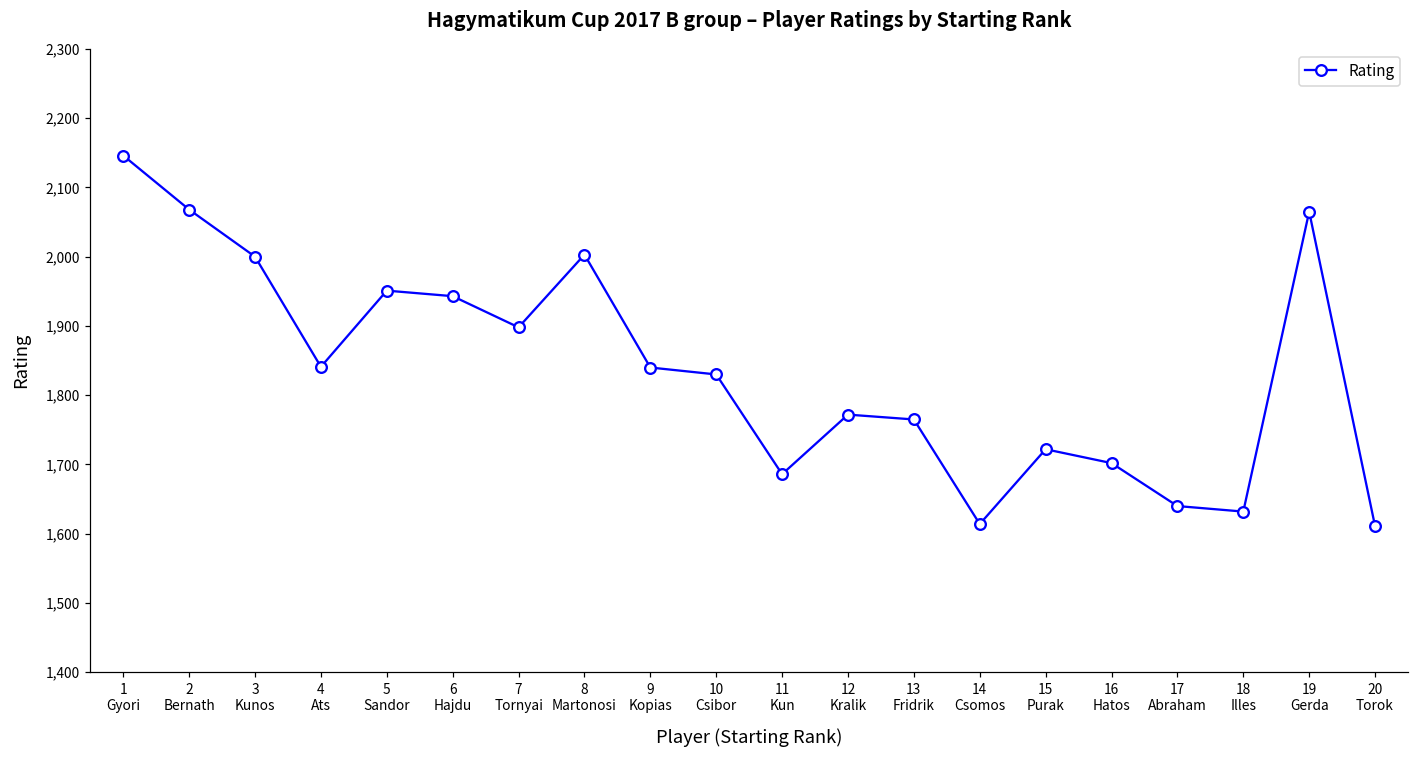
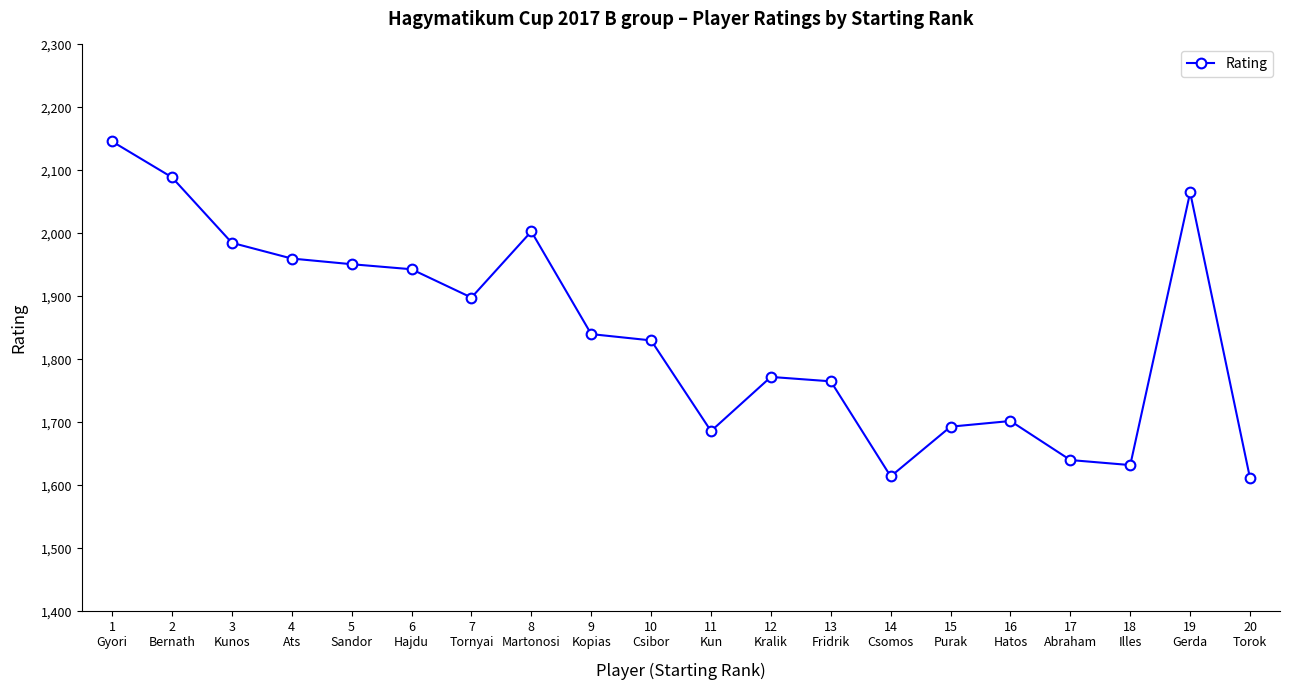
2 Bernath: 2,070 -> 2,090
3 Kunos: 2,000 -> 1,990
4 Ats: 1,840 -> 1,960
15 Purak: 1,720 -> 1,690
